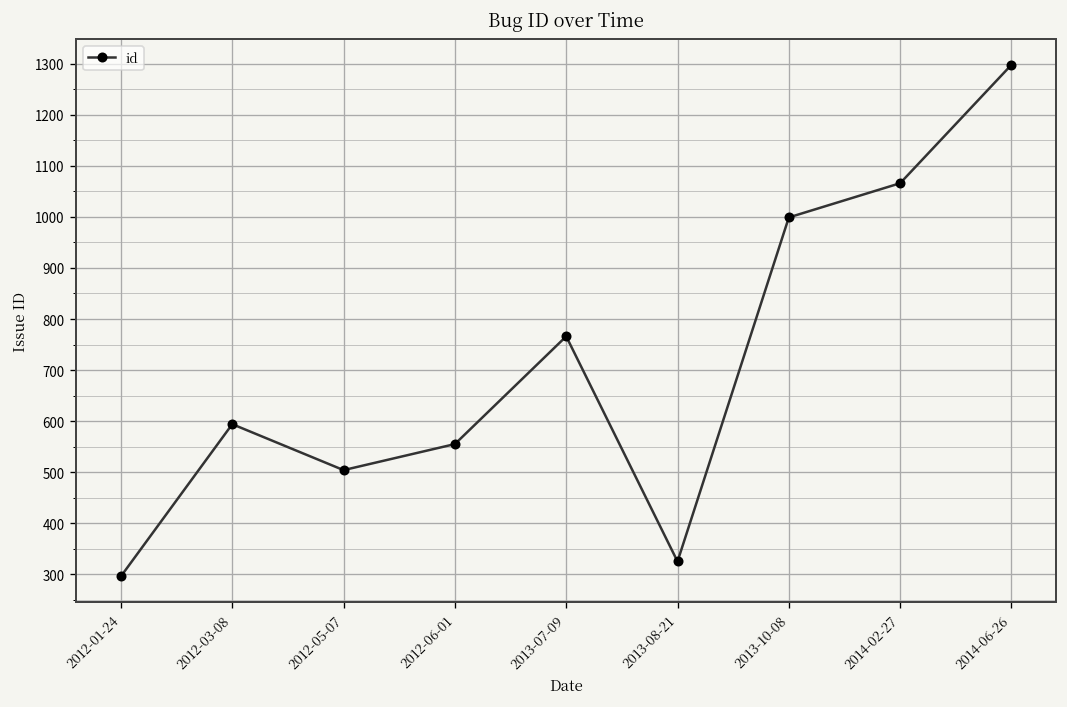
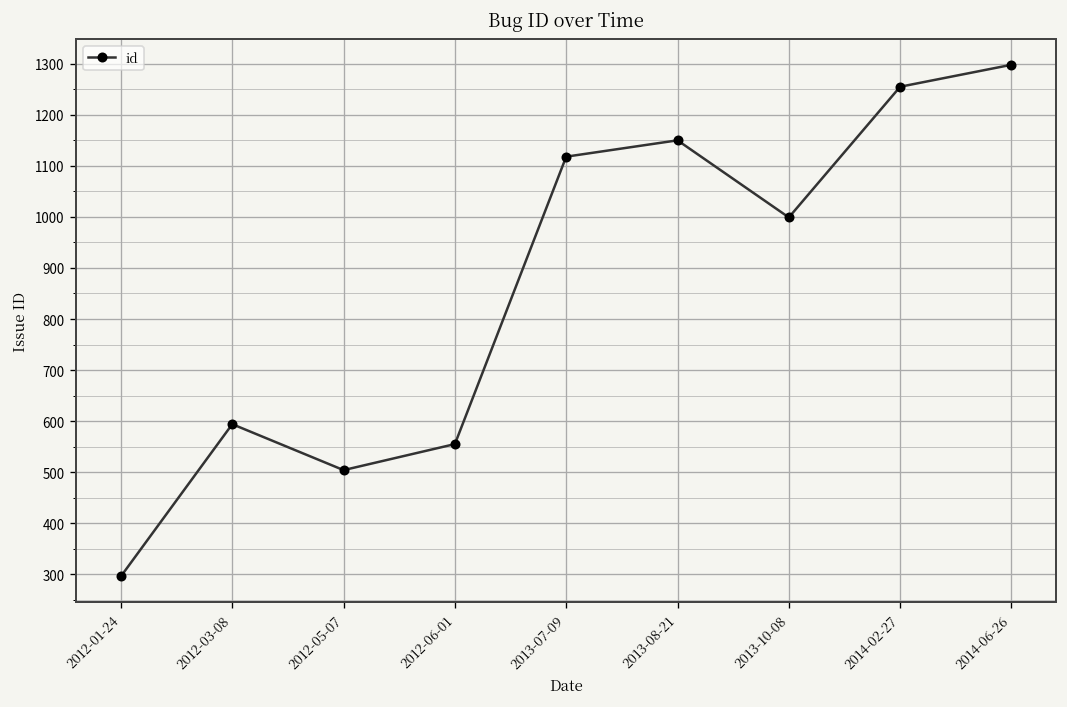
2013-07-09: 770 -> 1120
2013-08-21: 330 -> 1150
2014-02-27: 1070 -> 1260
